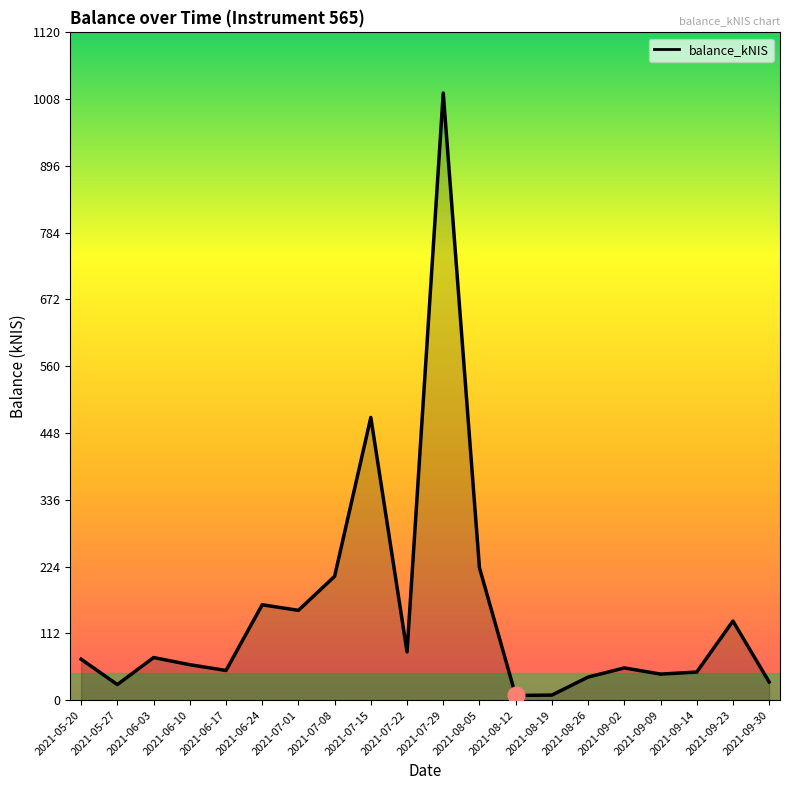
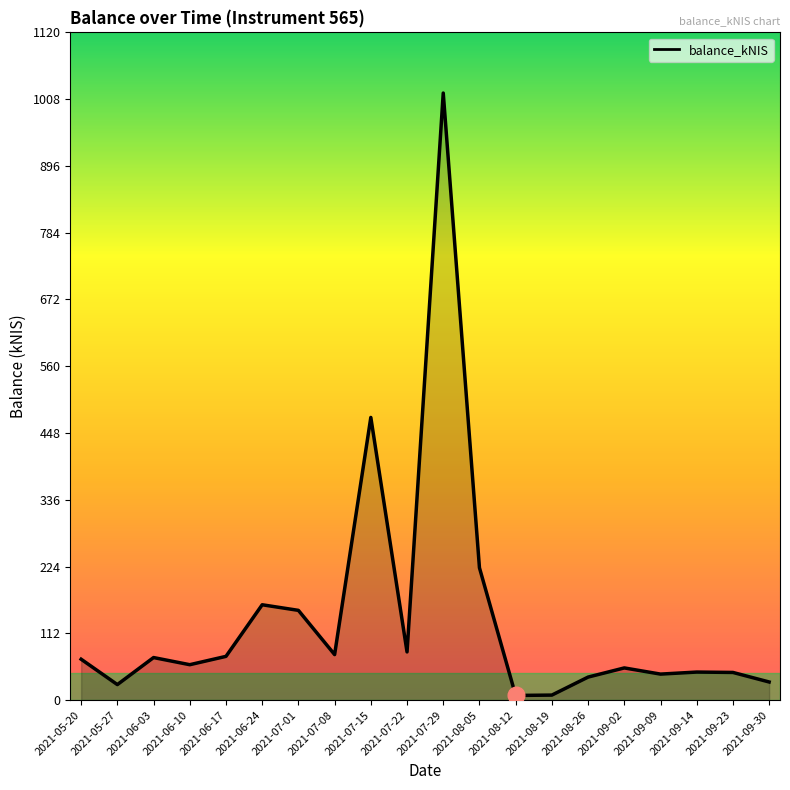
balance_kNIS, 2021-06-17: 50 -> 70
balance_kNIS, 2021-07-08: 210 -> 80
balance_kNIS, 2021-09-23: 130 -> 50
